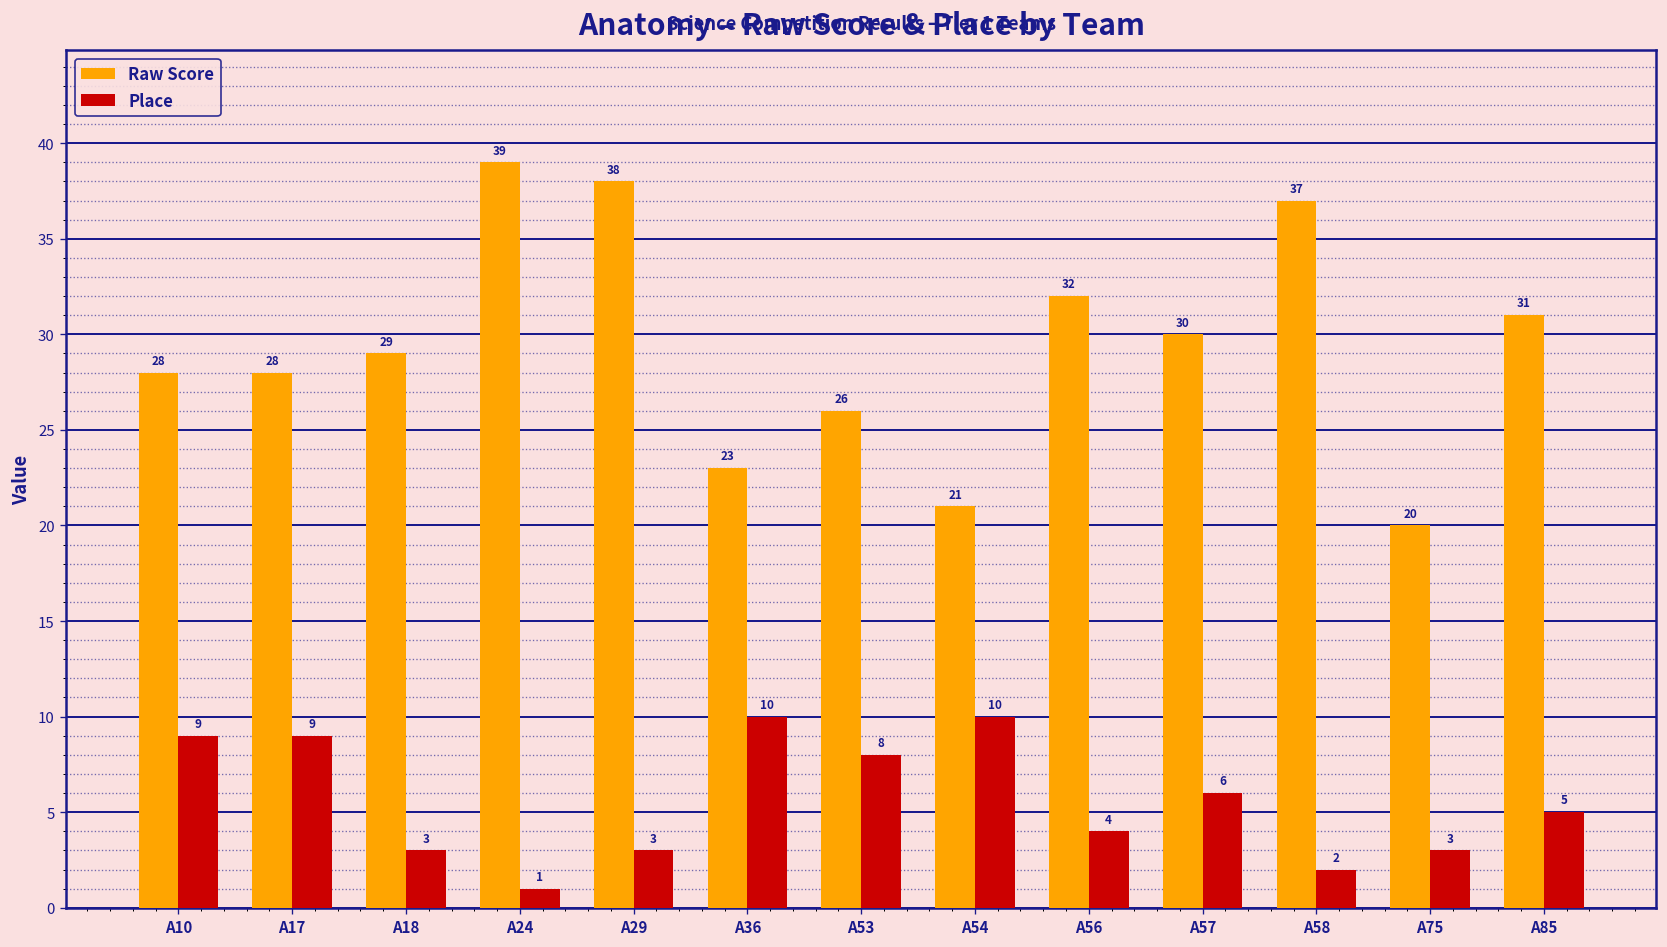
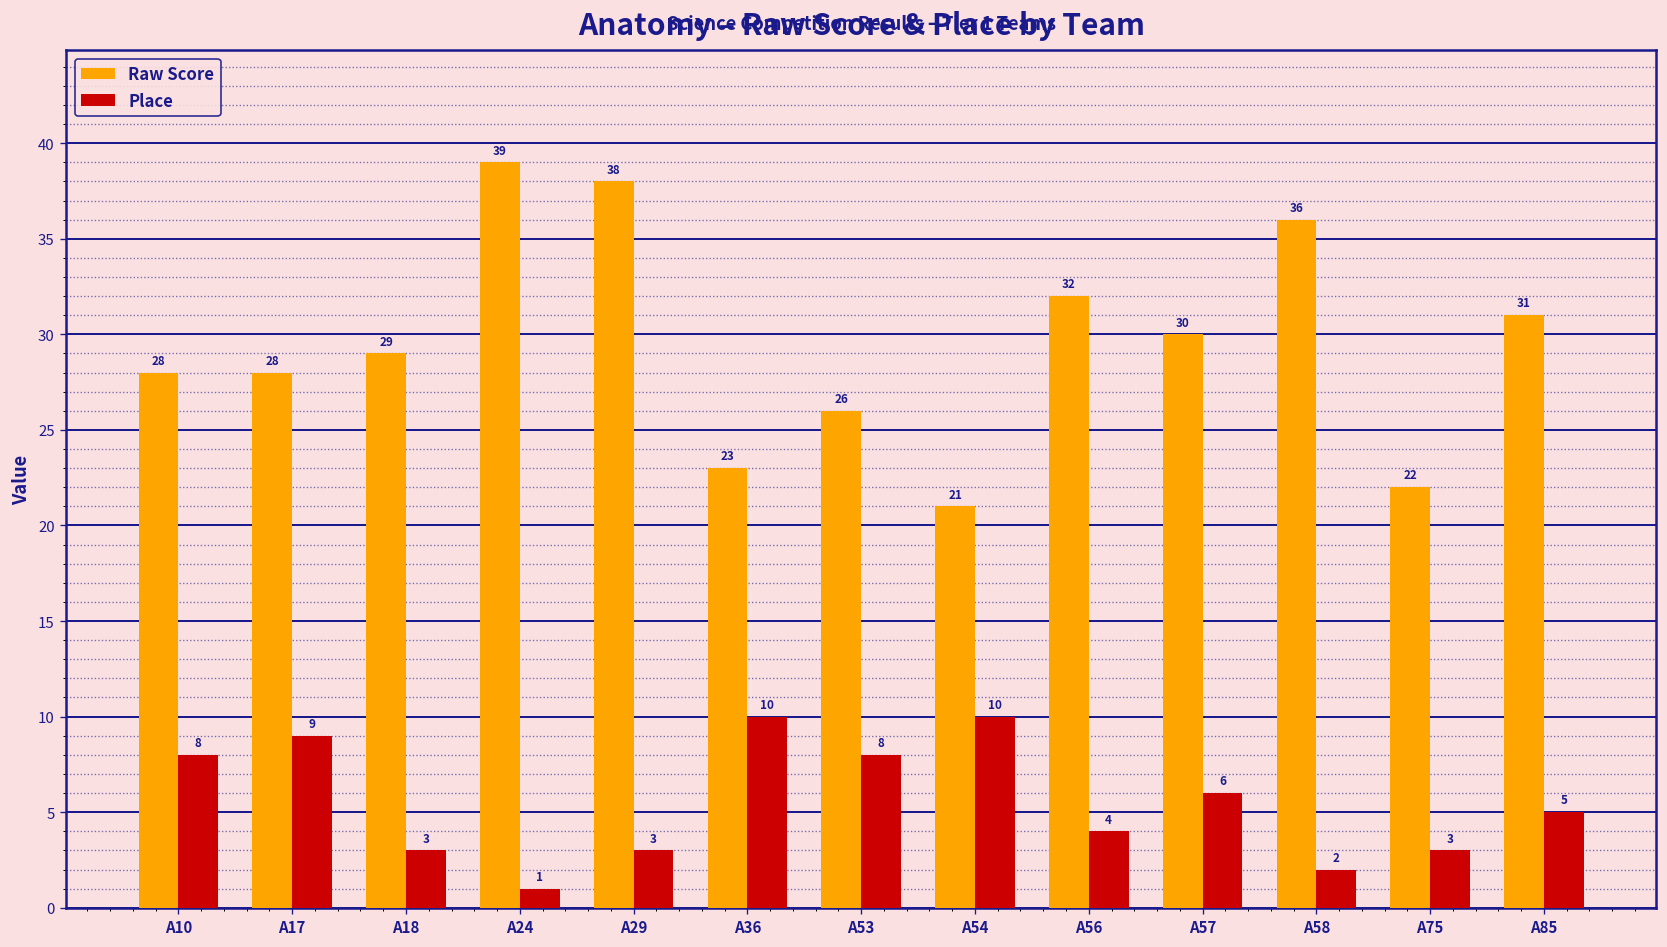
Place, A10: 9 -> 8
Raw Score, A58: 37 -> 36
Raw Score, A75: 20 -> 22
